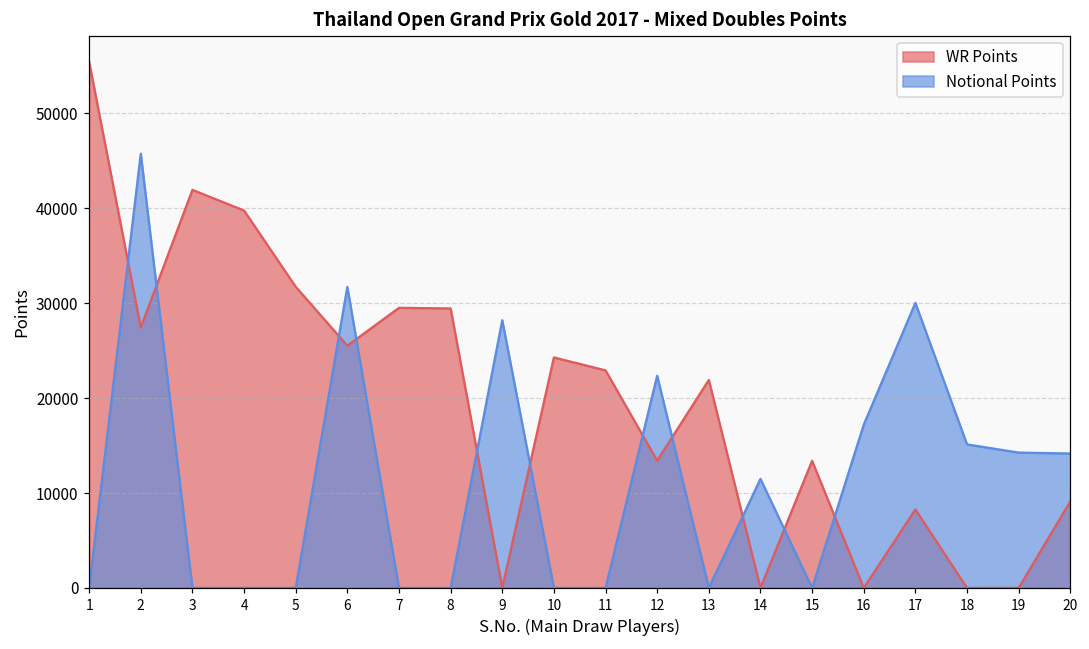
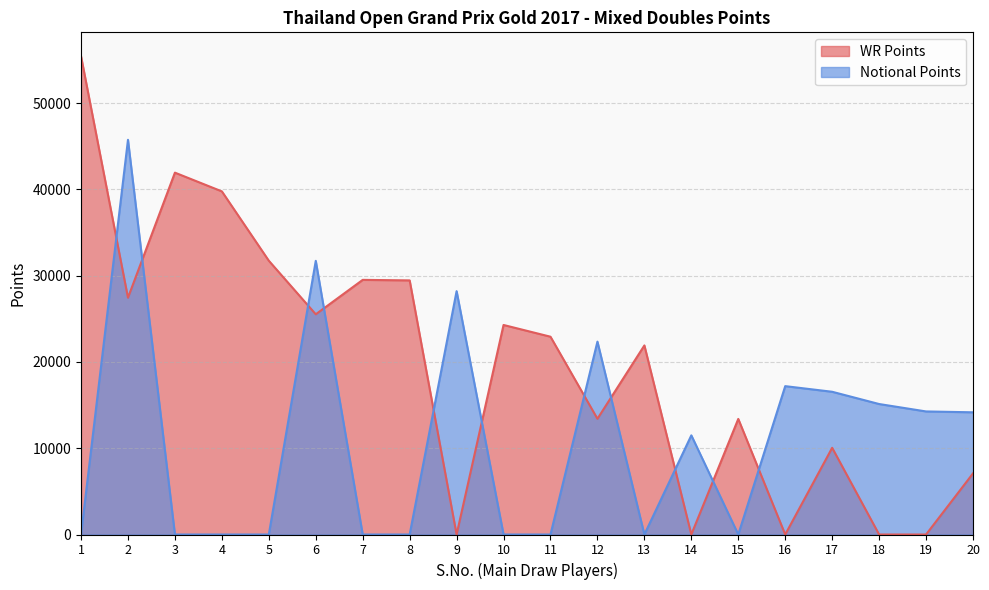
WR Points, 17: 8000 -> 10000
Notional Points, 17: 30000 -> 17000
WR Points, 20: 9000 -> 7000
